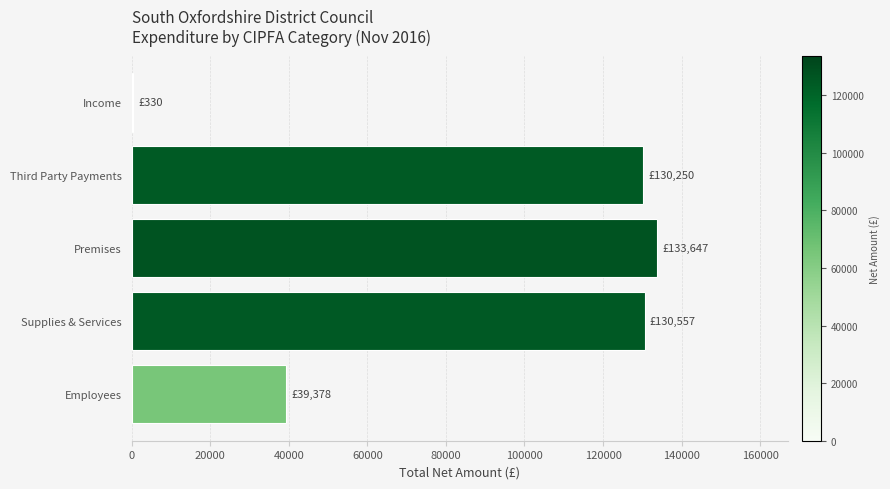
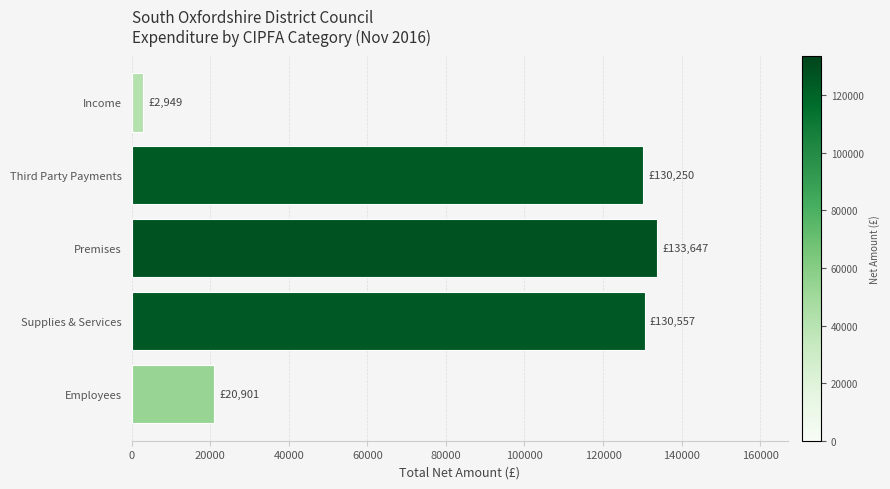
Income: £330 -> £2,949
Employees: £39,378 -> £20,901
